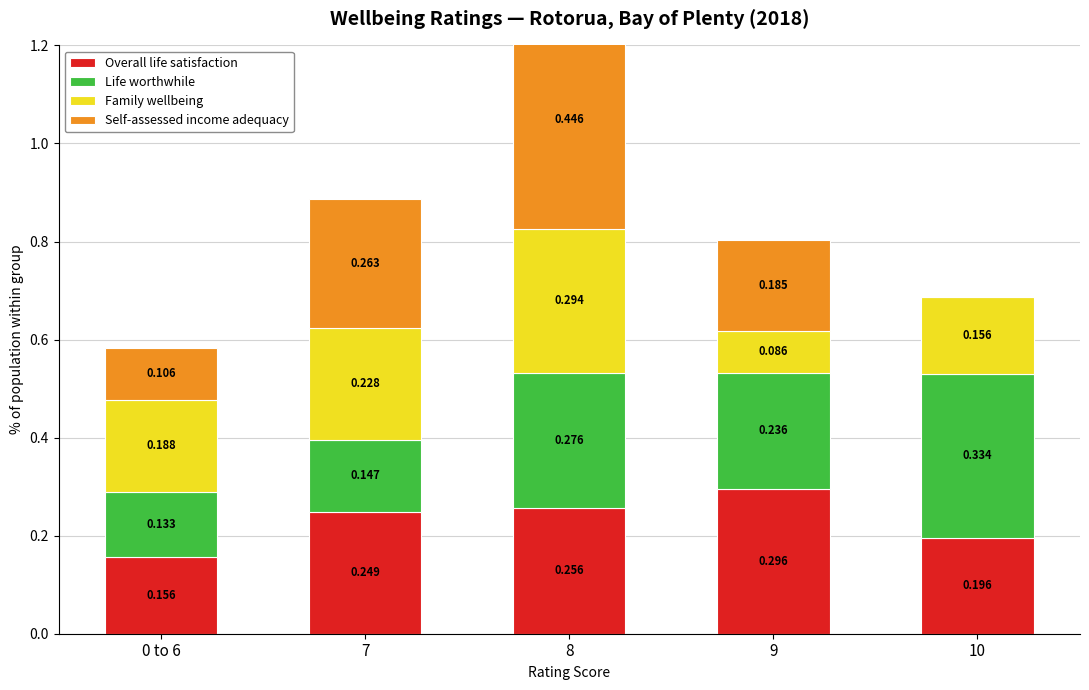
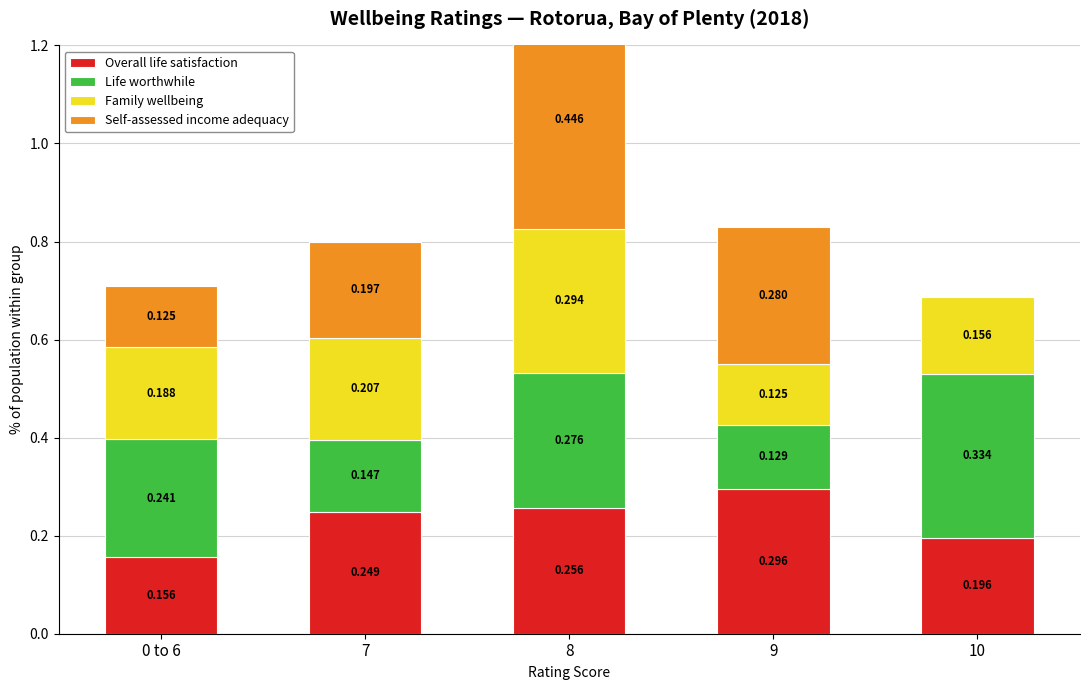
Life worthwhile, 0 to 6: 0.133 -> 0.241
Self-assessed income adequacy, 0 to 6: 0.106 -> 0.125
Family wellbeing, 7: 0.228 -> 0.207
Self-assessed income adequacy, 7: 0.263 -> 0.197
Life worthwhile, 9: 0.236 -> 0.129
Family wellbeing, 9: 0.086 -> 0.125
Self-assessed income adequacy, 9: 0.185 -> 0.280
